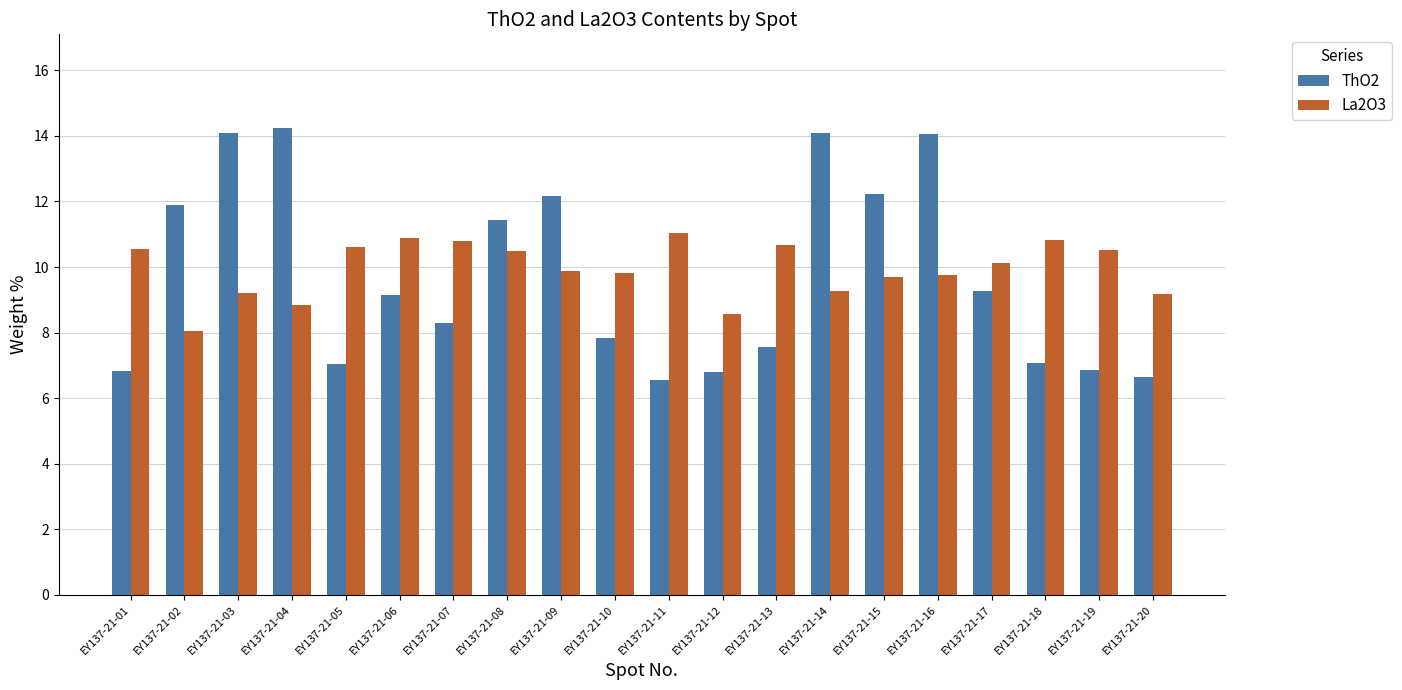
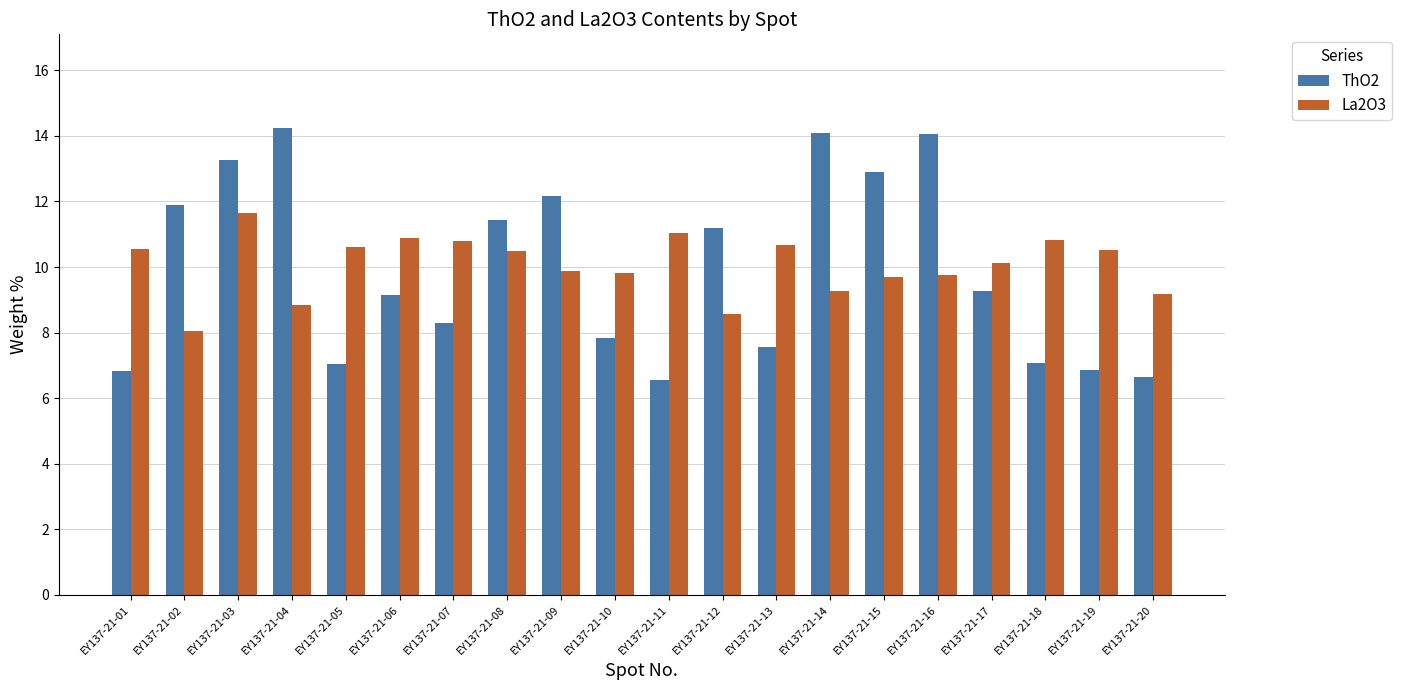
ThO2, EY137-21-03: 14.1 -> 13.3
La2O3, EY137-21-03: 9.2 -> 11.7
ThO2, EY137-21-12: 6.8 -> 11.2
ThO2, EY137-21-15: 12.2 -> 12.9
